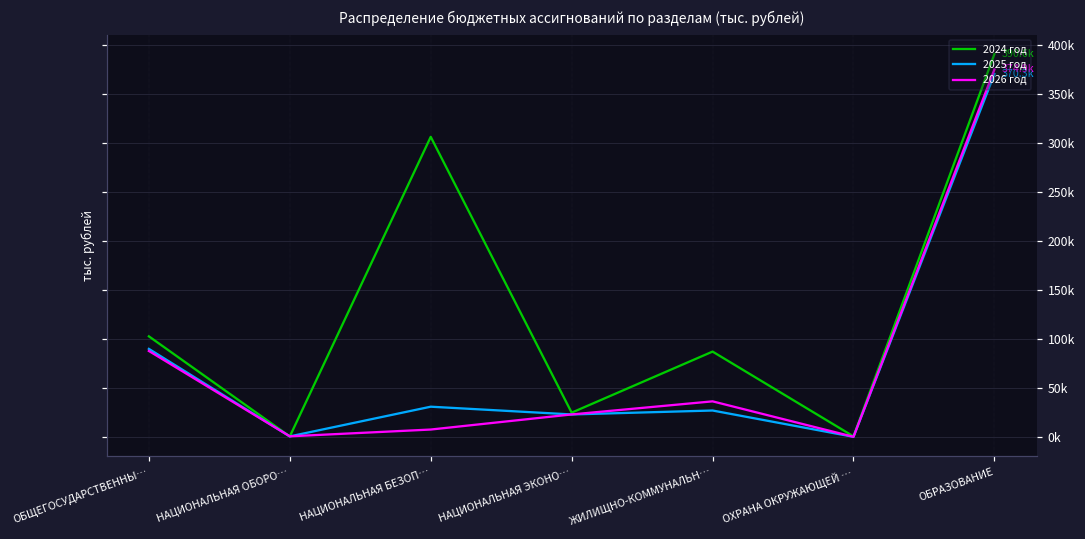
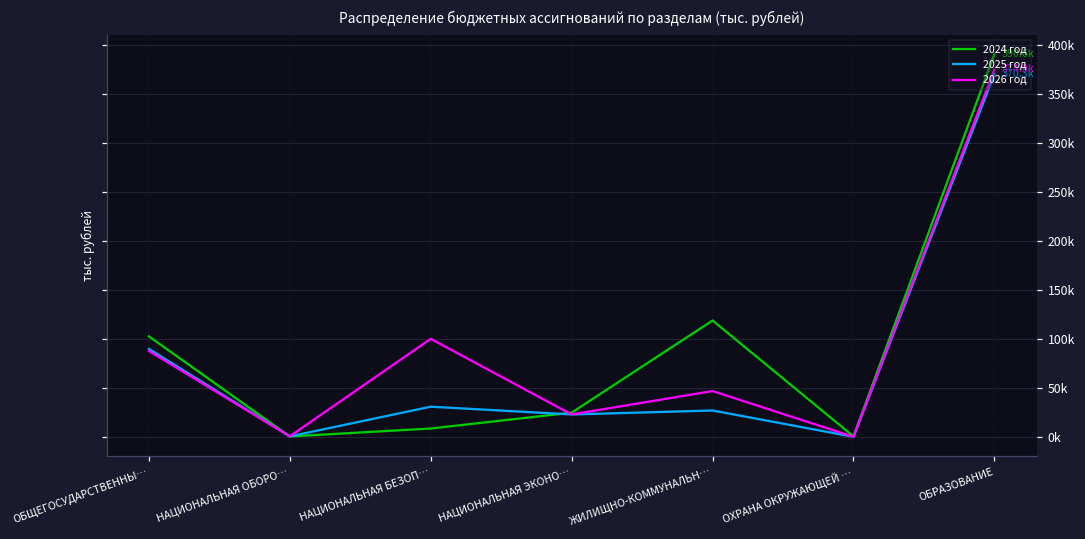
2024 год, НАЦИОНАЛЬНАЯ БЕЗОП…: 310000 -> 10000
2026 год, НАЦИОНАЛЬНАЯ БЕЗОП…: 10000 -> 100000
2024 год, ЖИЛИЩНО-КОММУНАЛЬН…: 90000 -> 120000
2026 год, ЖИЛИЩНО-КОММУНАЛЬН…: 40000 -> 50000
